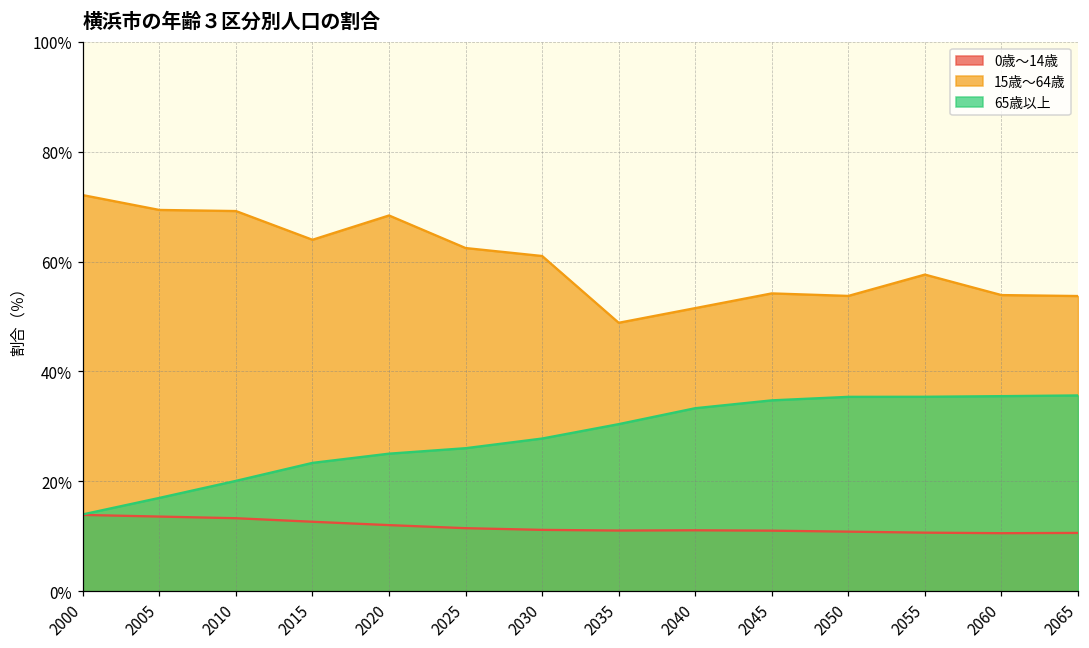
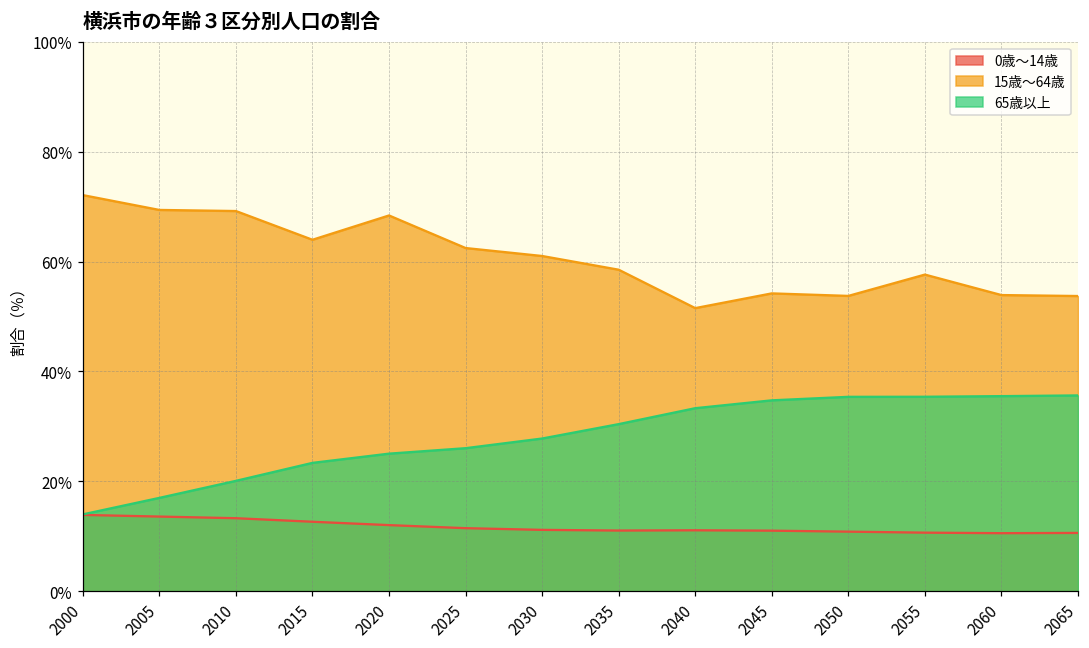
15歳～64歳, 2035: 49% -> 59%
